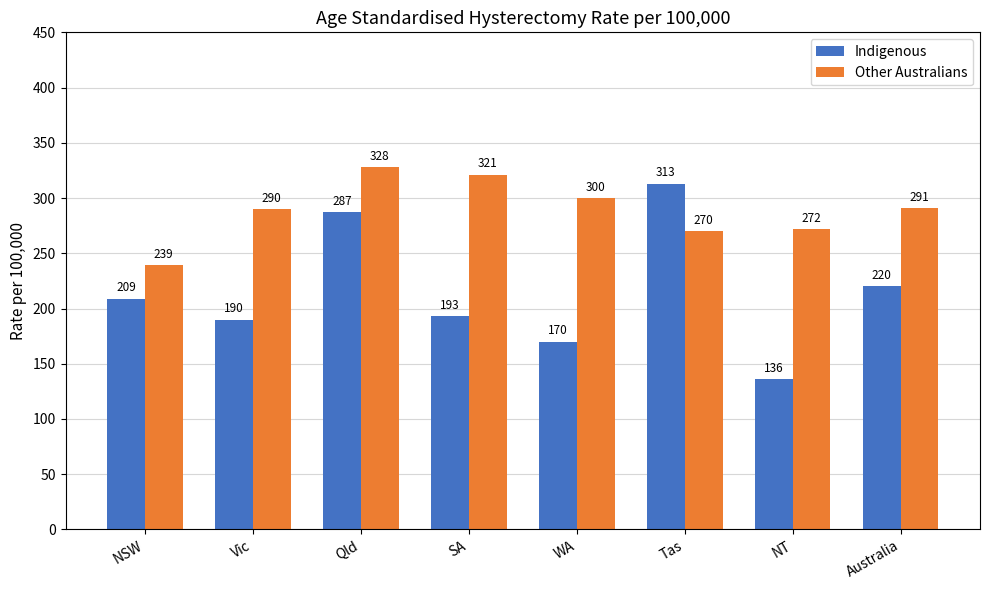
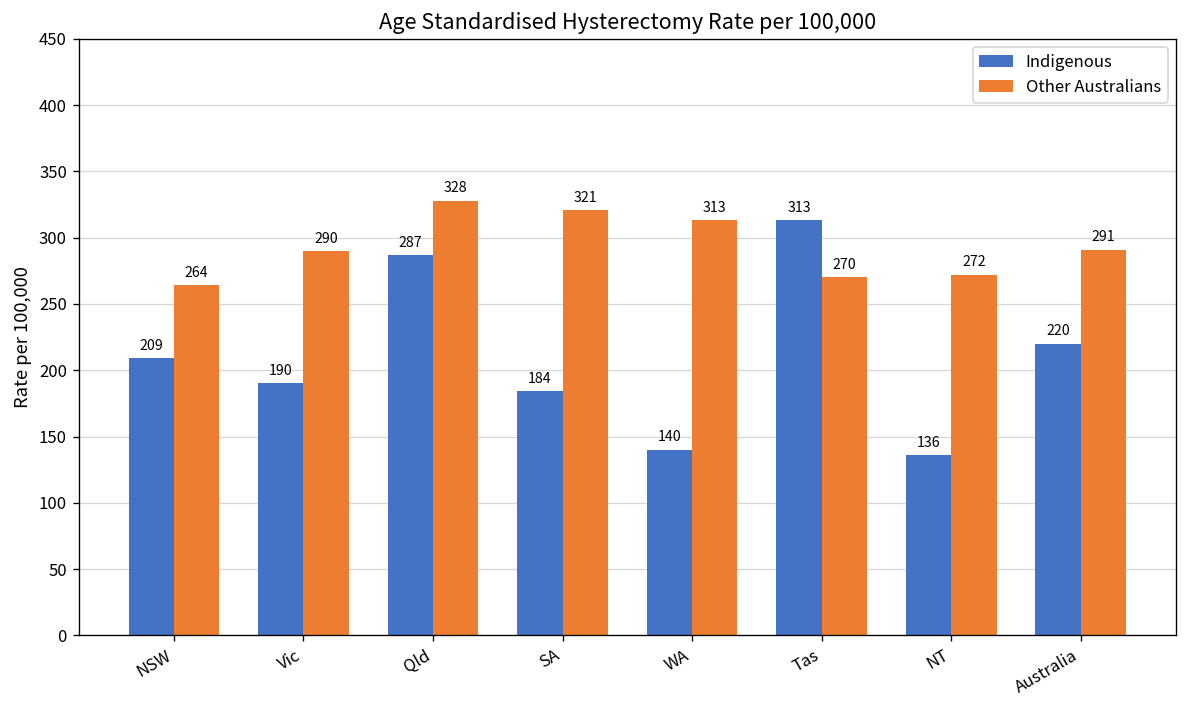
Other Australians, NSW: 239 -> 264
Indigenous, SA: 193 -> 184
Indigenous, WA: 170 -> 140
Other Australians, WA: 300 -> 313
